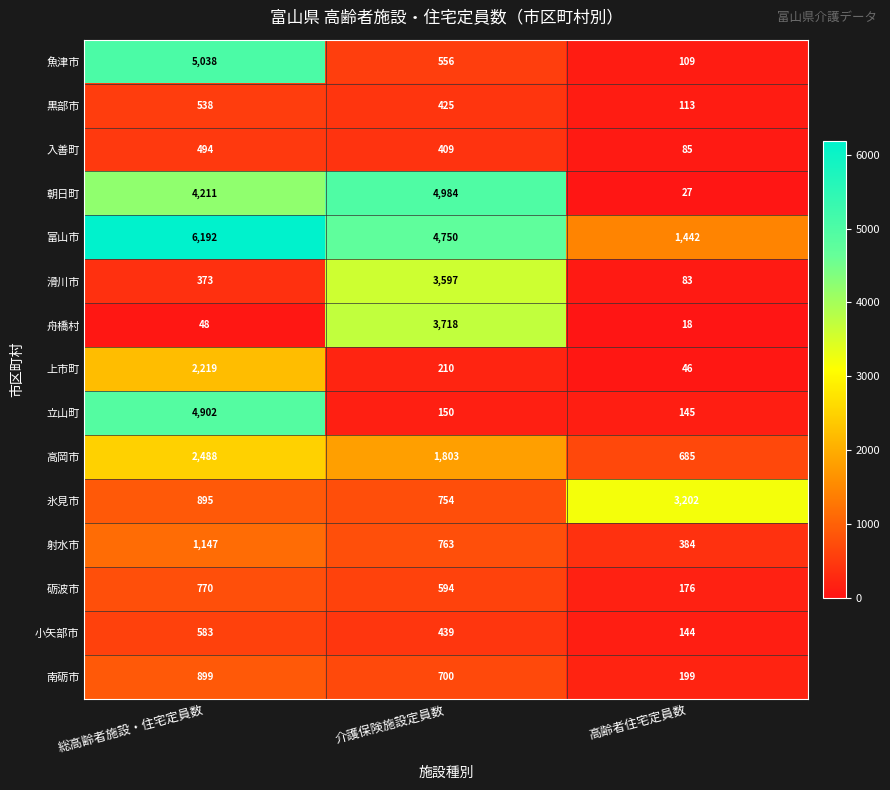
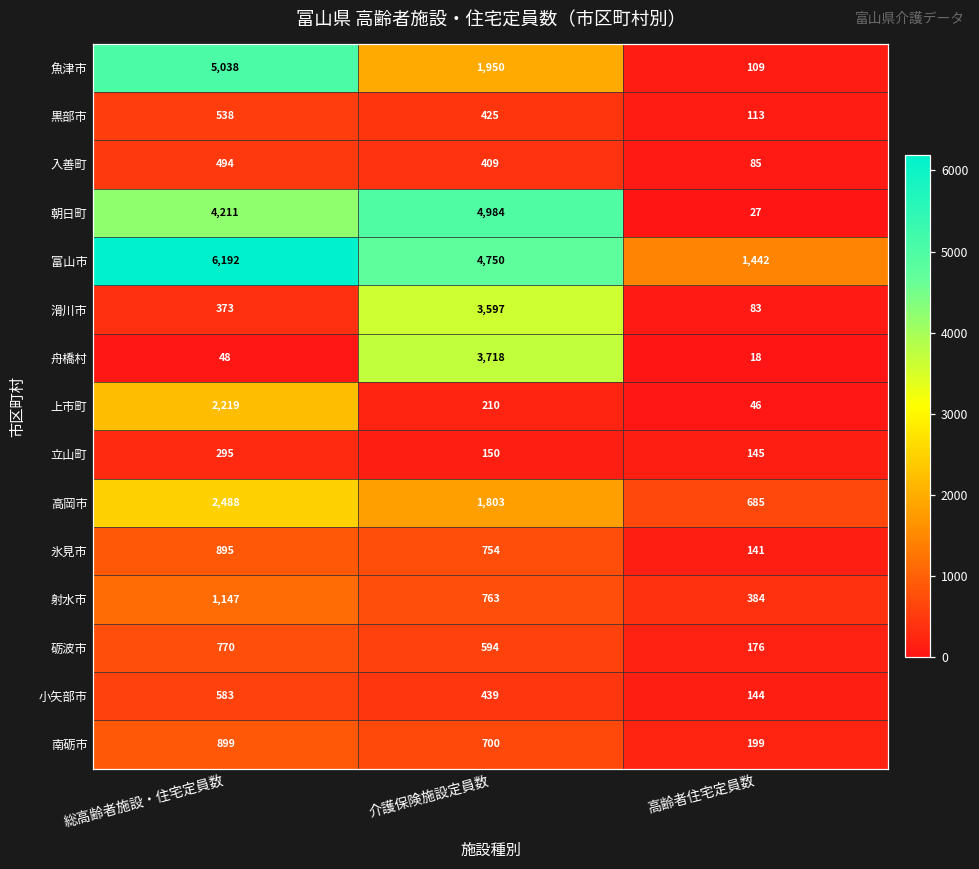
魚津市, 介護保険施設定員数: 556 -> 1,950
立山町, 総高齢者施設・住宅定員数: 4,902 -> 295
氷見市, 高齢者住宅定員数: 3,202 -> 141
